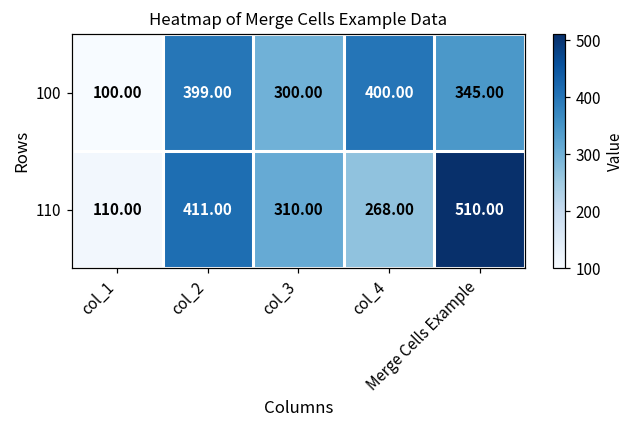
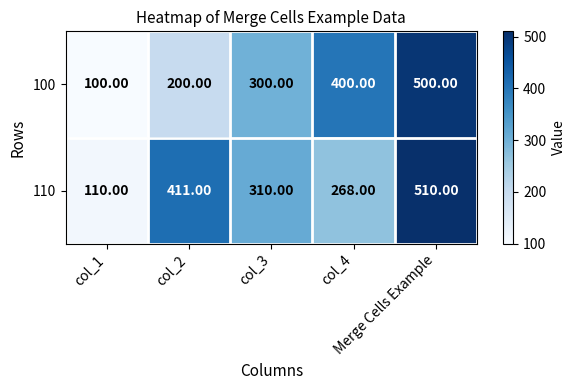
100, col_2: 399.00 -> 200.00
100, Merge Cells Example: 345.00 -> 500.00
